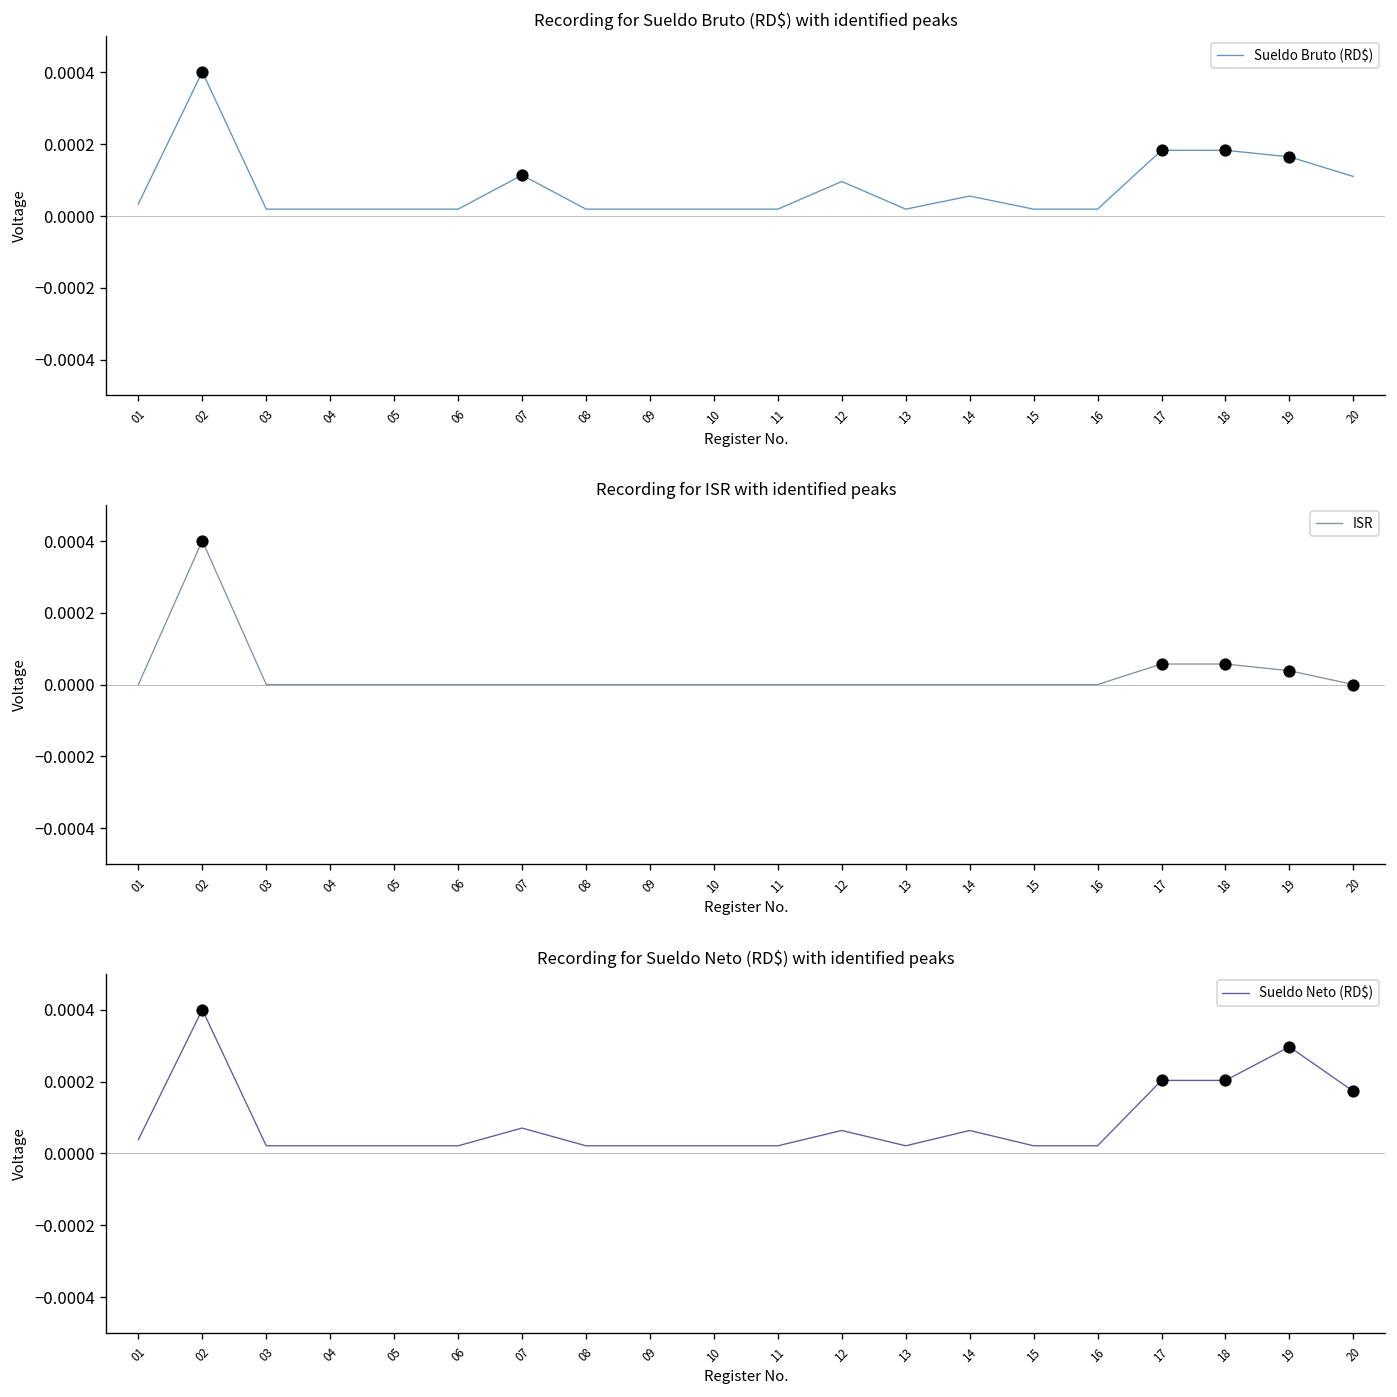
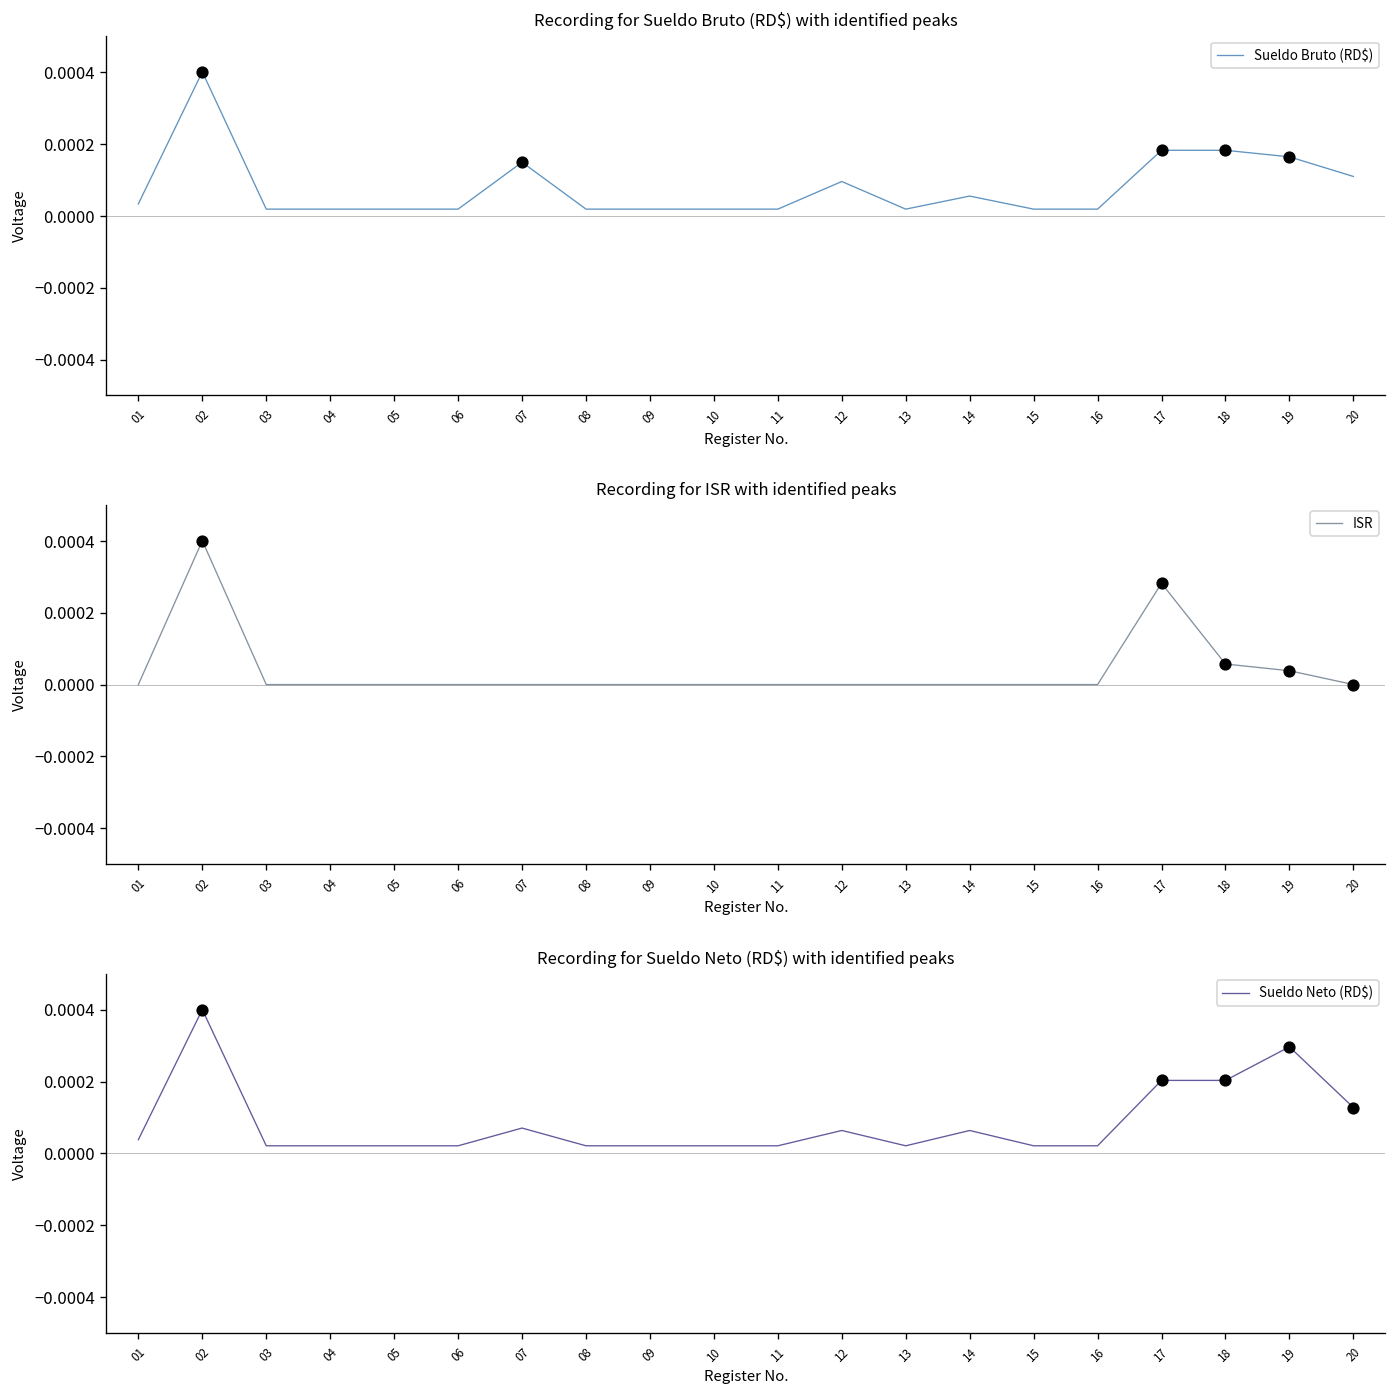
Recording for Sueldo Bruto (RD$) with identified peaks, Sueldo Bruto (RD$), 07: 0.00011 -> 0.00015
Recording for ISR with identified peaks, ISR, 17: 0.00006 -> 0.00028
Recording for Sueldo Neto (RD$) with identified peaks, Sueldo Neto (RD$), 20: 0.00017 -> 0.00013
